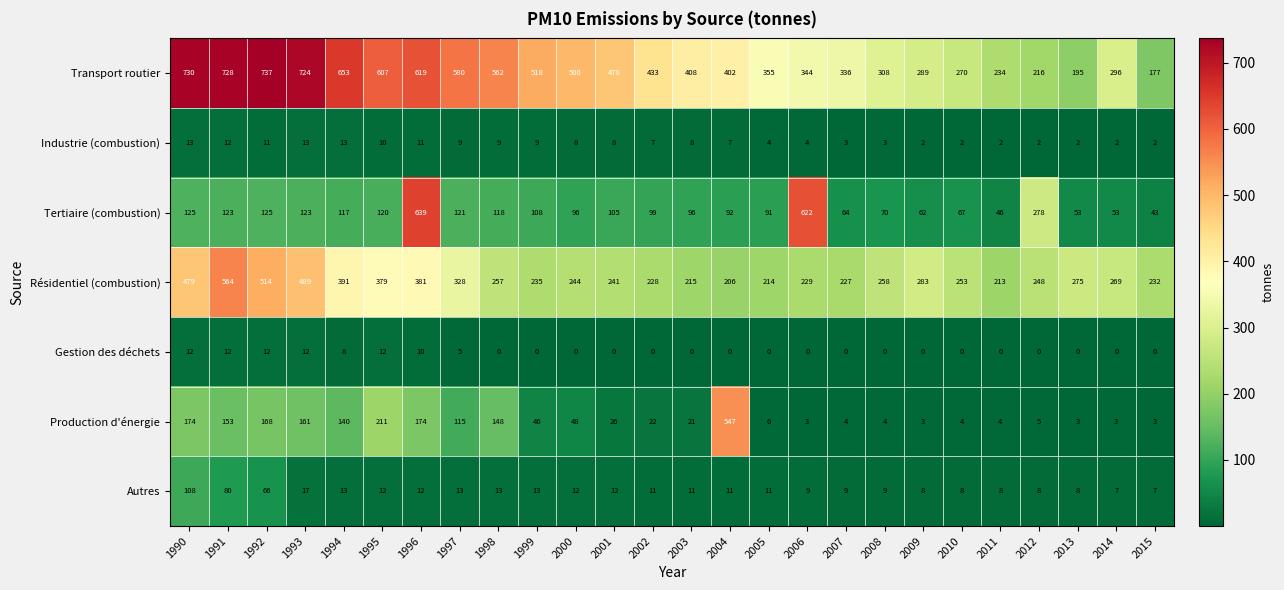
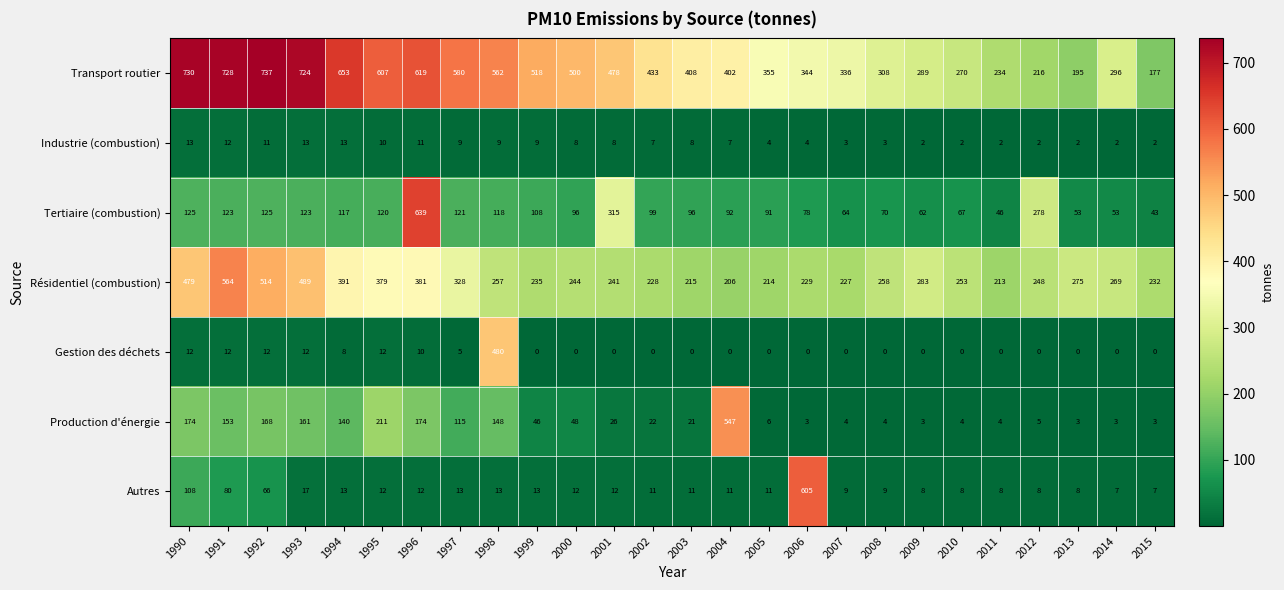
Tertiaire (combustion), 2001: 105 -> 315
Tertiaire (combustion), 2006: 622 -> 78
Gestion des déchets, 1998: 0 -> 480
Autres, 2006: 9 -> 605
